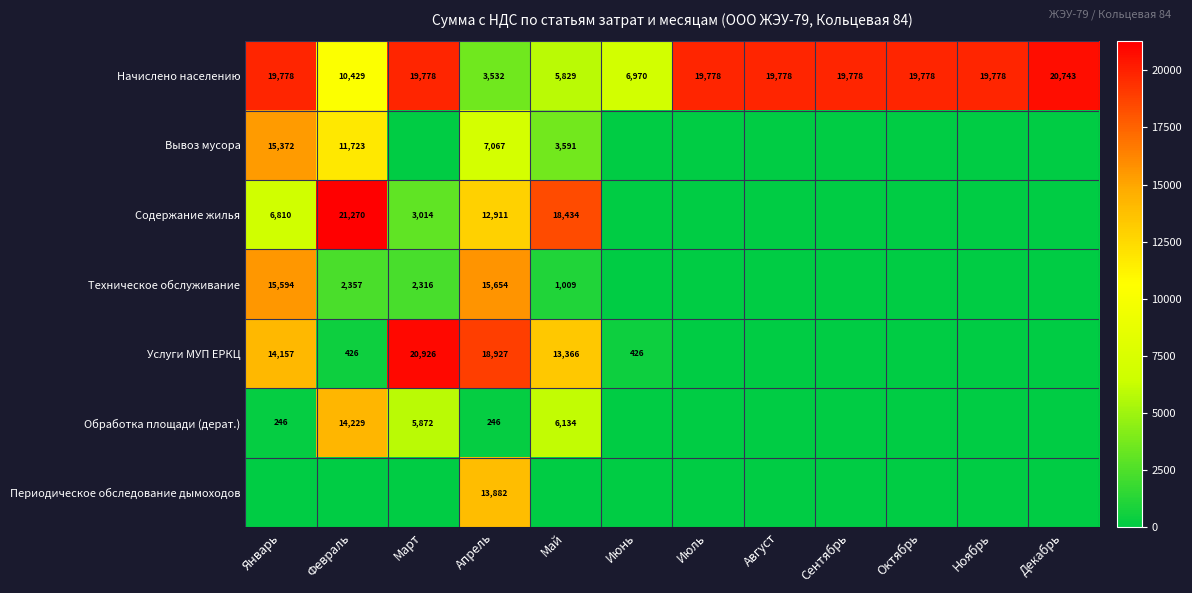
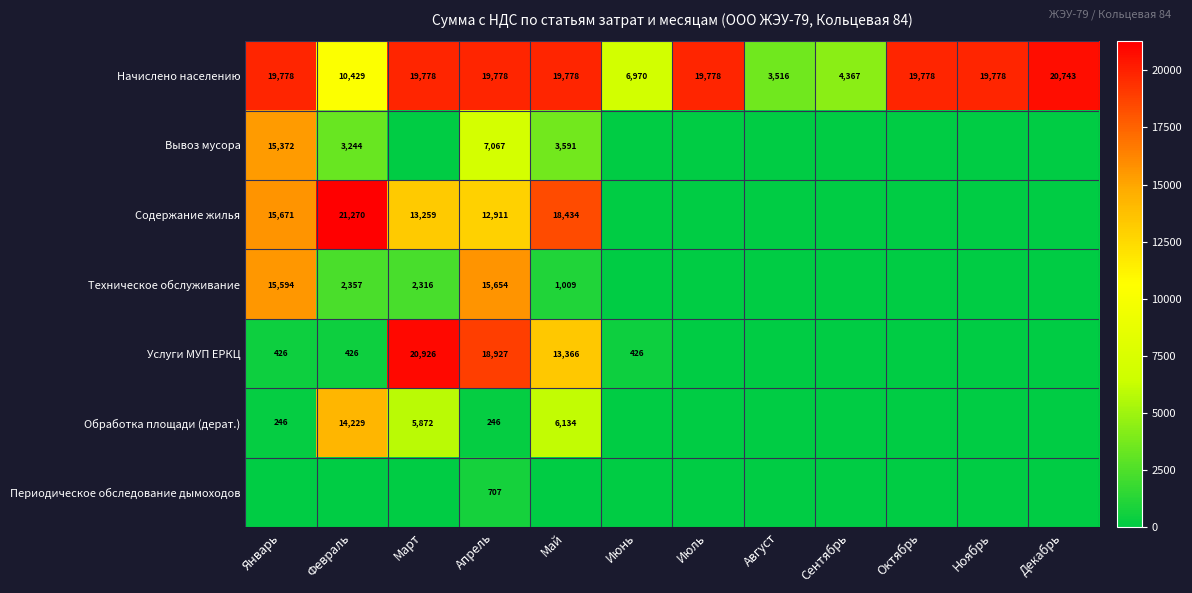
Начислено населению, Апрель: 3,532 -> 19,778
Начислено населению, Май: 5,829 -> 19,778
Начислено населению, Август: 19,778 -> 3,516
Начислено населению, Сентябрь: 19,778 -> 4,367
Вывоз мусора, Февраль: 11,723 -> 3,244
Содержание жилья, Январь: 6,810 -> 15,671
Содержание жилья, Март: 3,014 -> 13,259
Услуги МУП ЕРКЦ, Январь: 14,157 -> 426
Периодическое обследование дымоходов, Апрель: 13,882 -> 707
